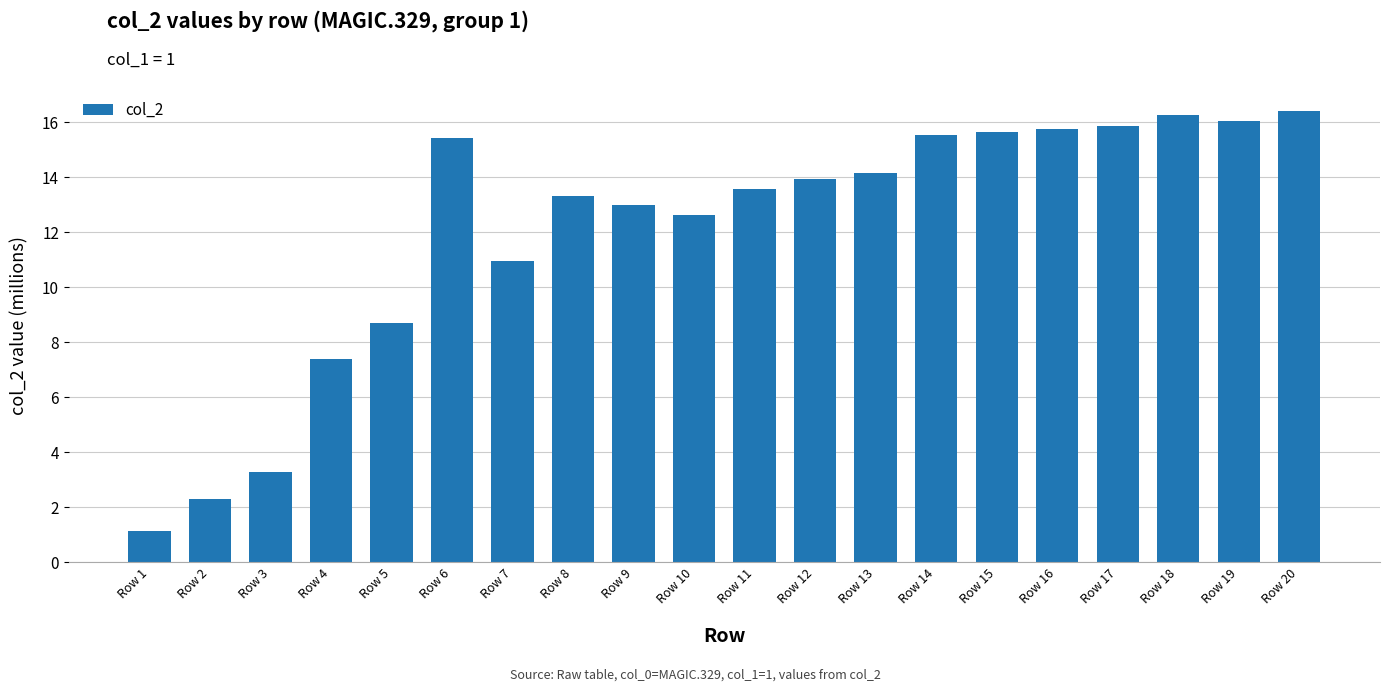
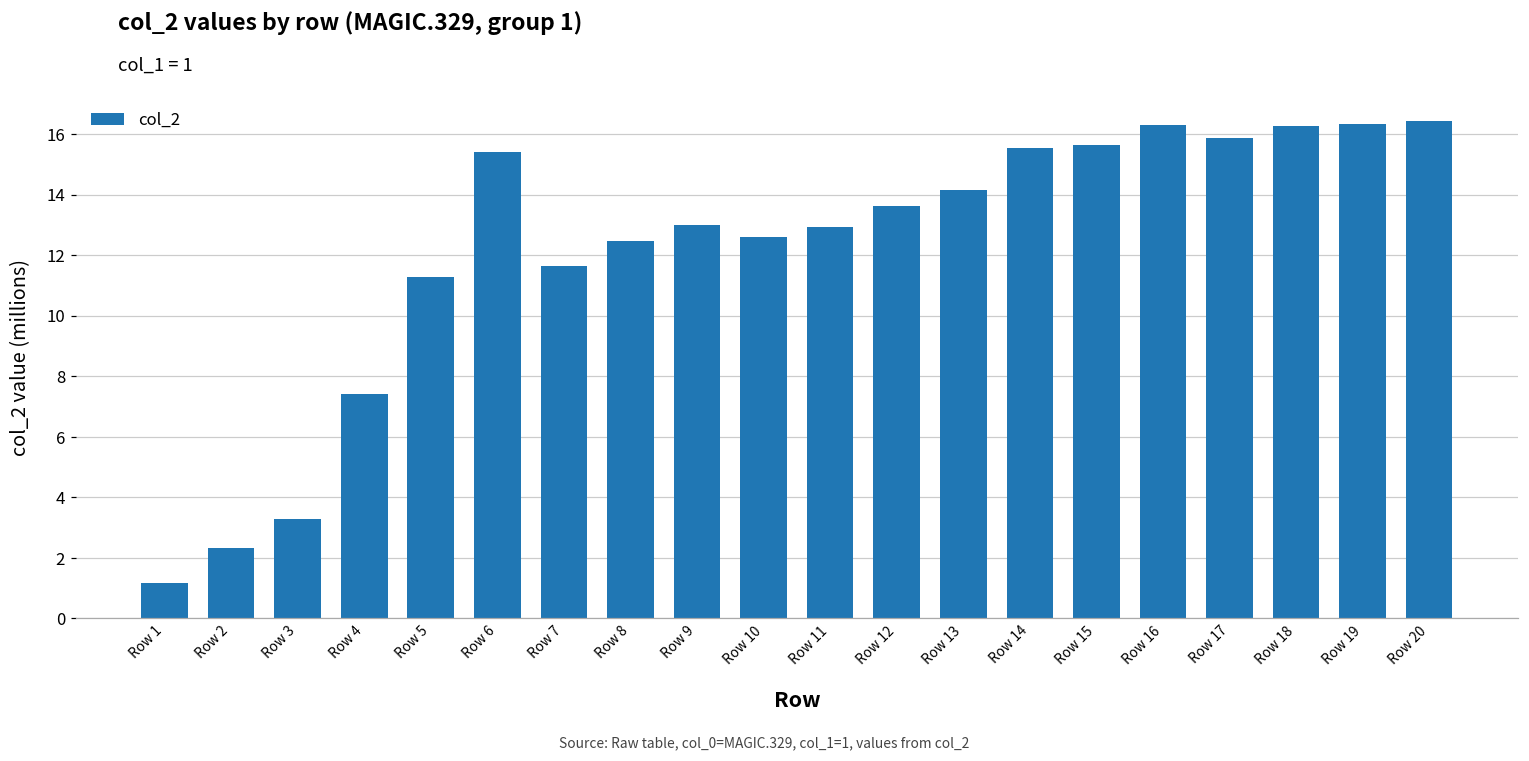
Row 5: 8.7 -> 11.3
Row 7: 10.9 -> 11.6
Row 8: 13.3 -> 12.5
Row 11: 13.6 -> 12.9
Row 12: 13.9 -> 13.6
Row 16: 15.8 -> 16.3
Row 19: 16.0 -> 16.3
